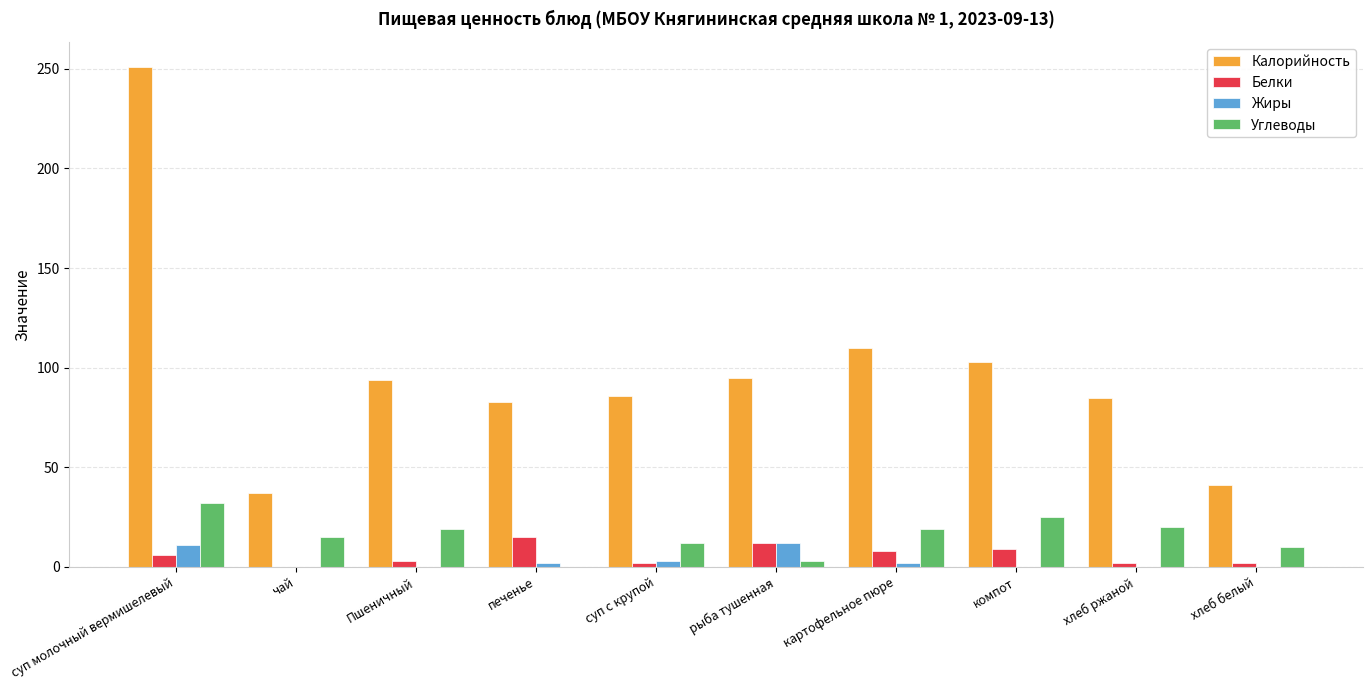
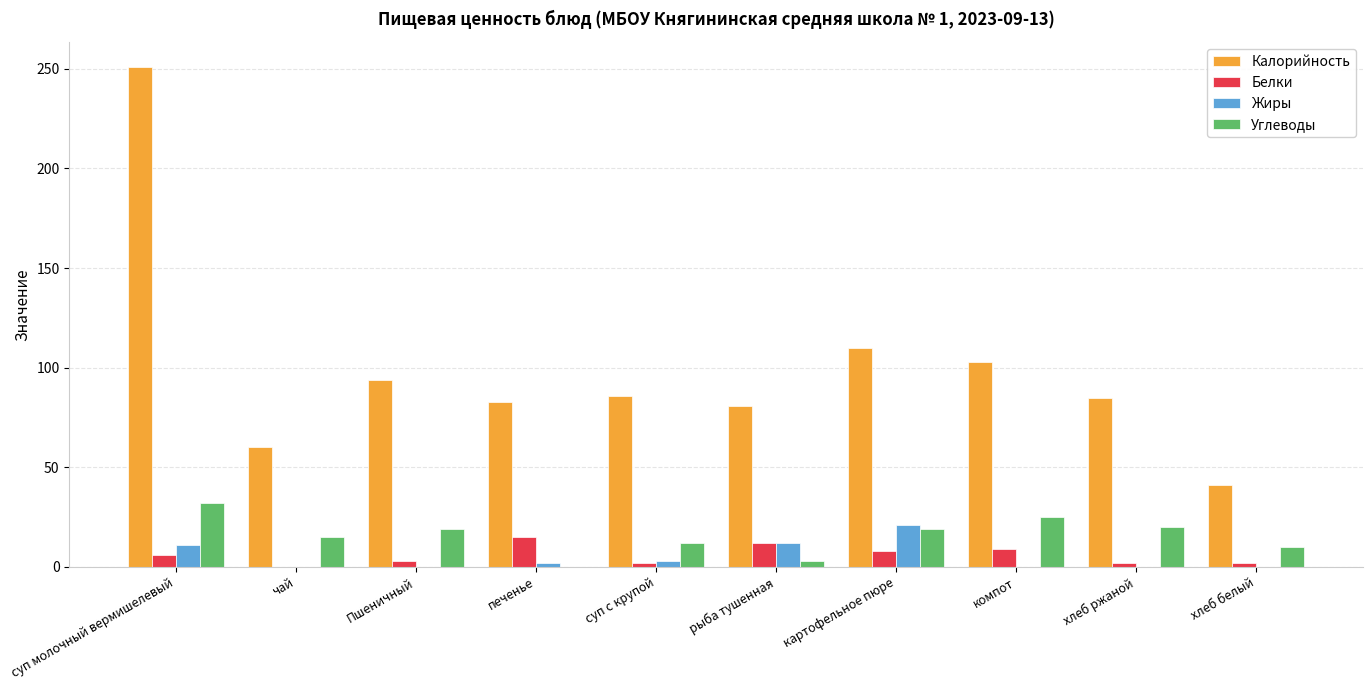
Калорийность, чай: 37 -> 60
Калорийность, рыба тушенная: 95 -> 81
Жиры, картофельное пюре: 2 -> 21
